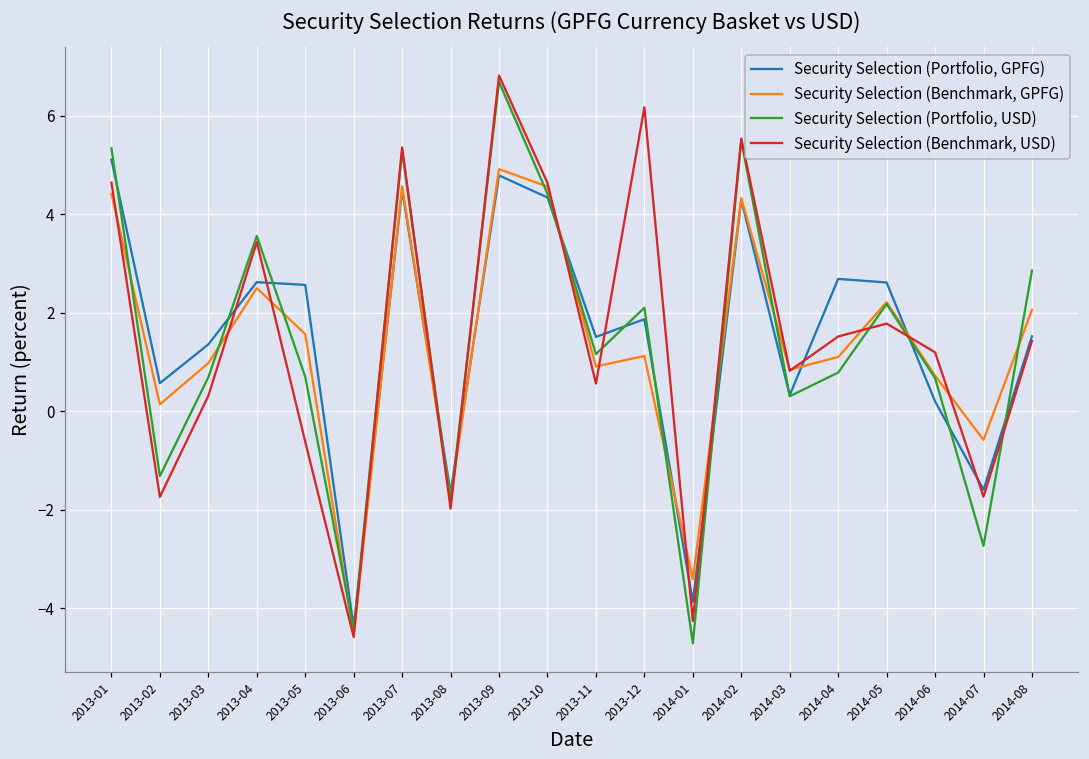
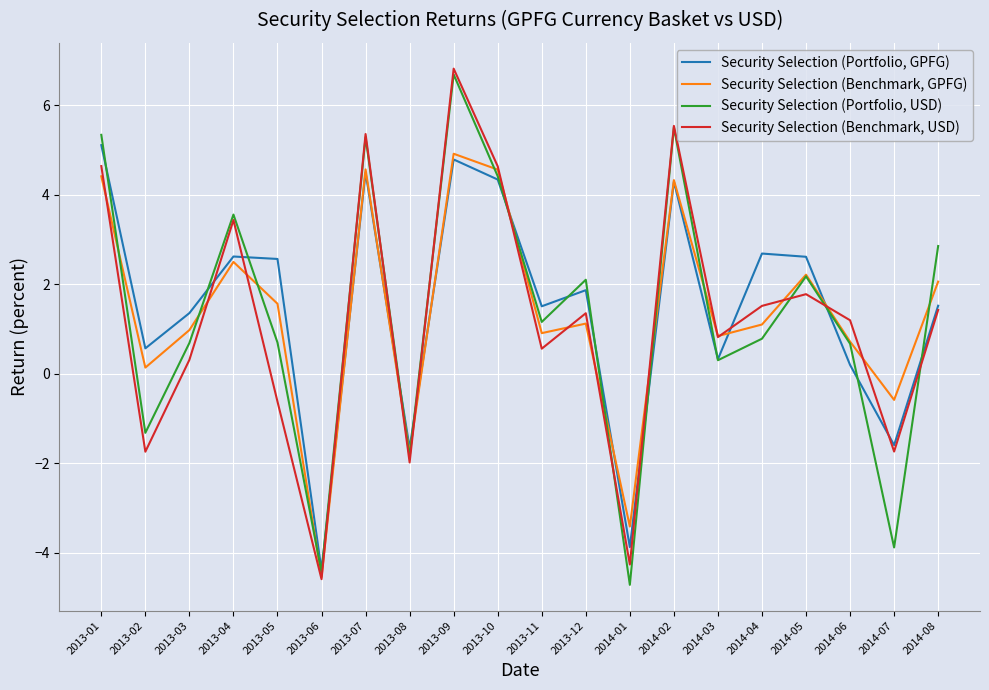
Security Selection (Benchmark, USD), 2013-12: 6.2 -> 1.4
Security Selection (Portfolio, USD), 2014-07: -2.7 -> -3.9
